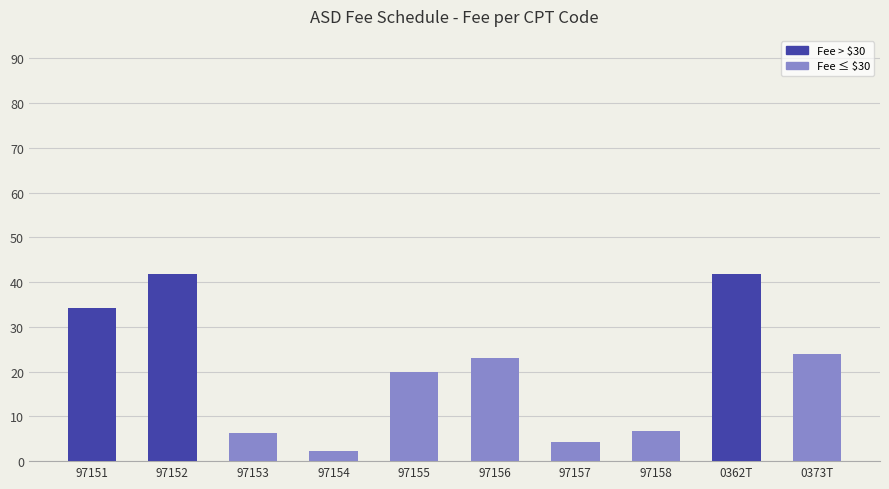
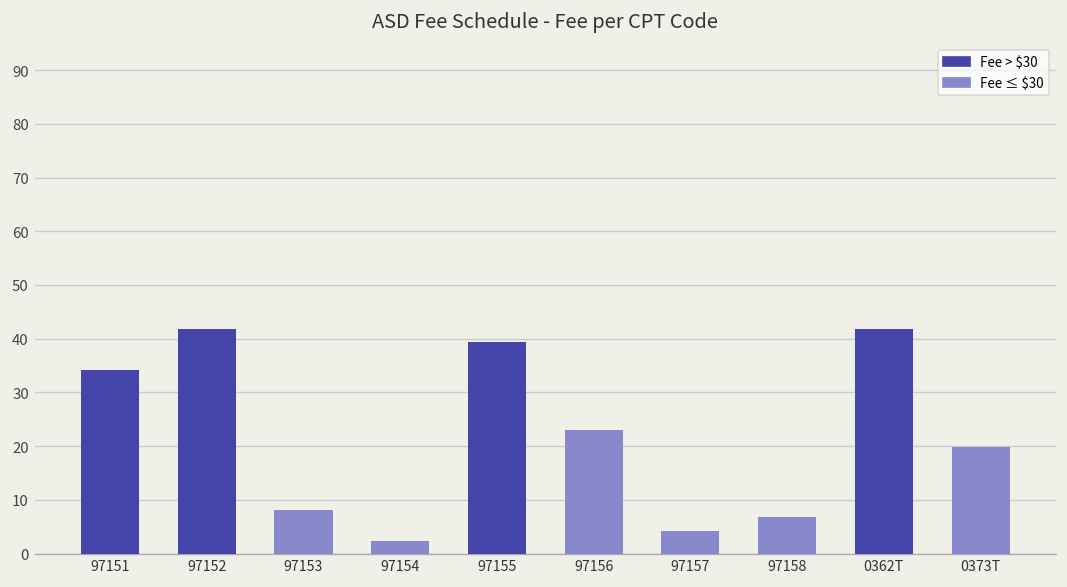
97153: 6 -> 8
97155: 20 -> 39
0373T: 24 -> 20
